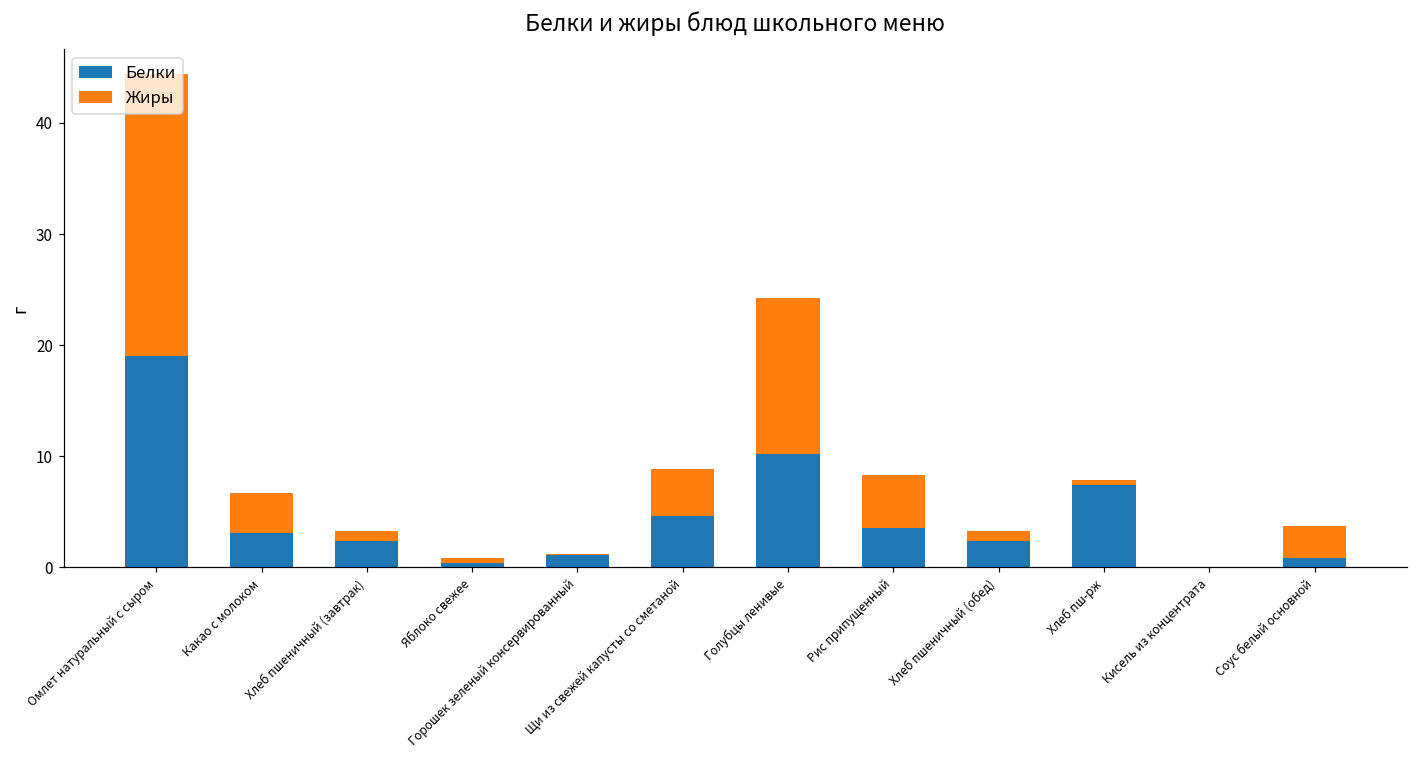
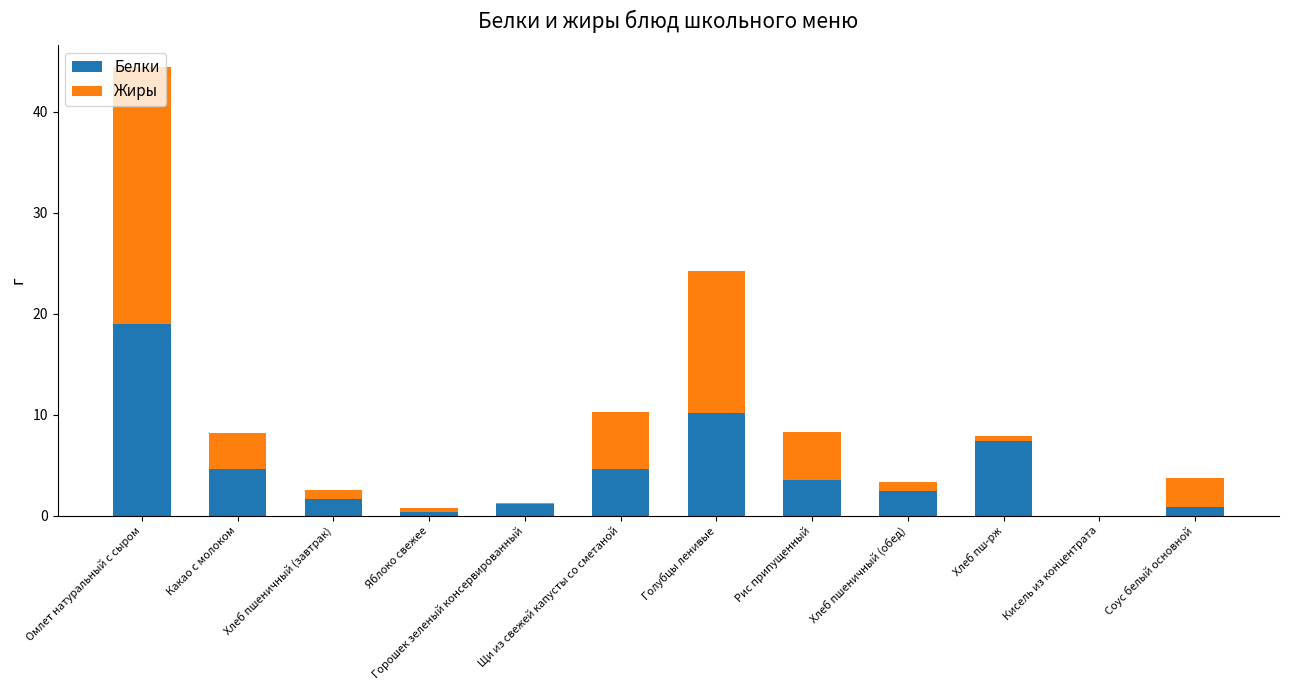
Белки, Какао с молоком: 3.1 -> 4.6
Белки, Хлеб пшеничный (завтрак): 2.4 -> 1.6
Жиры, Щи из свежей капусты со сметаной: 4.2 -> 5.6
